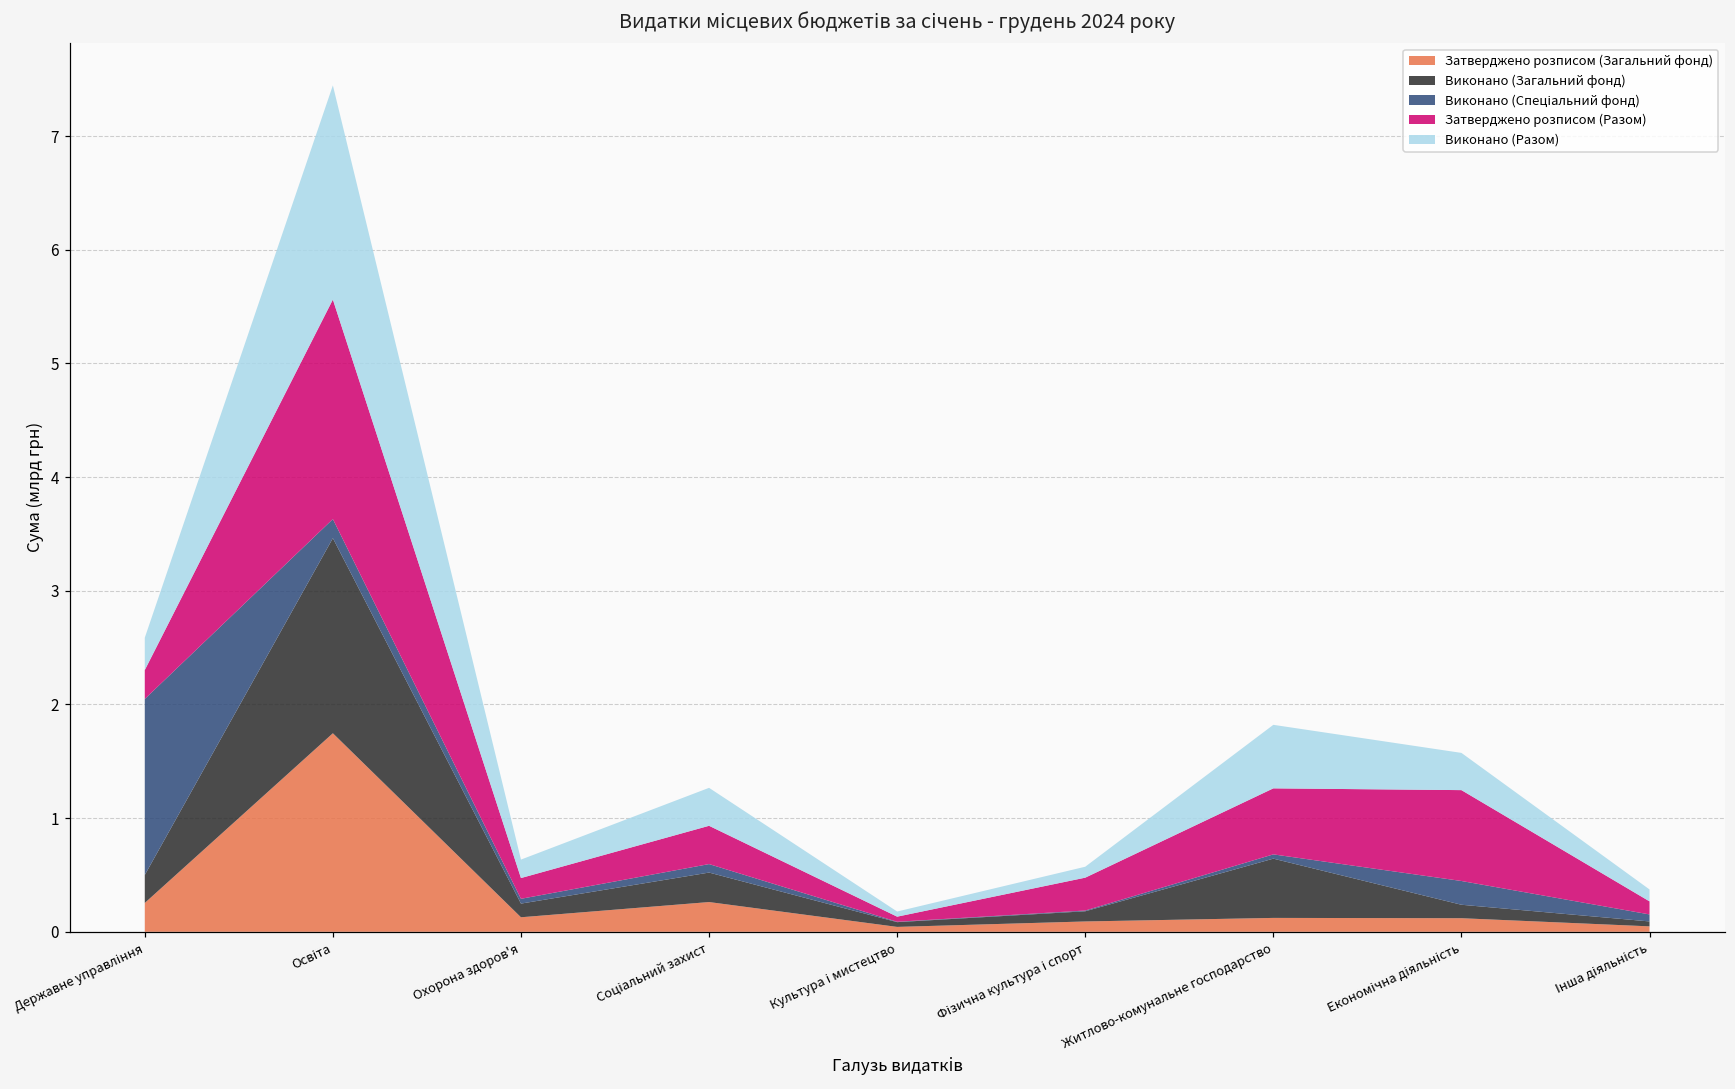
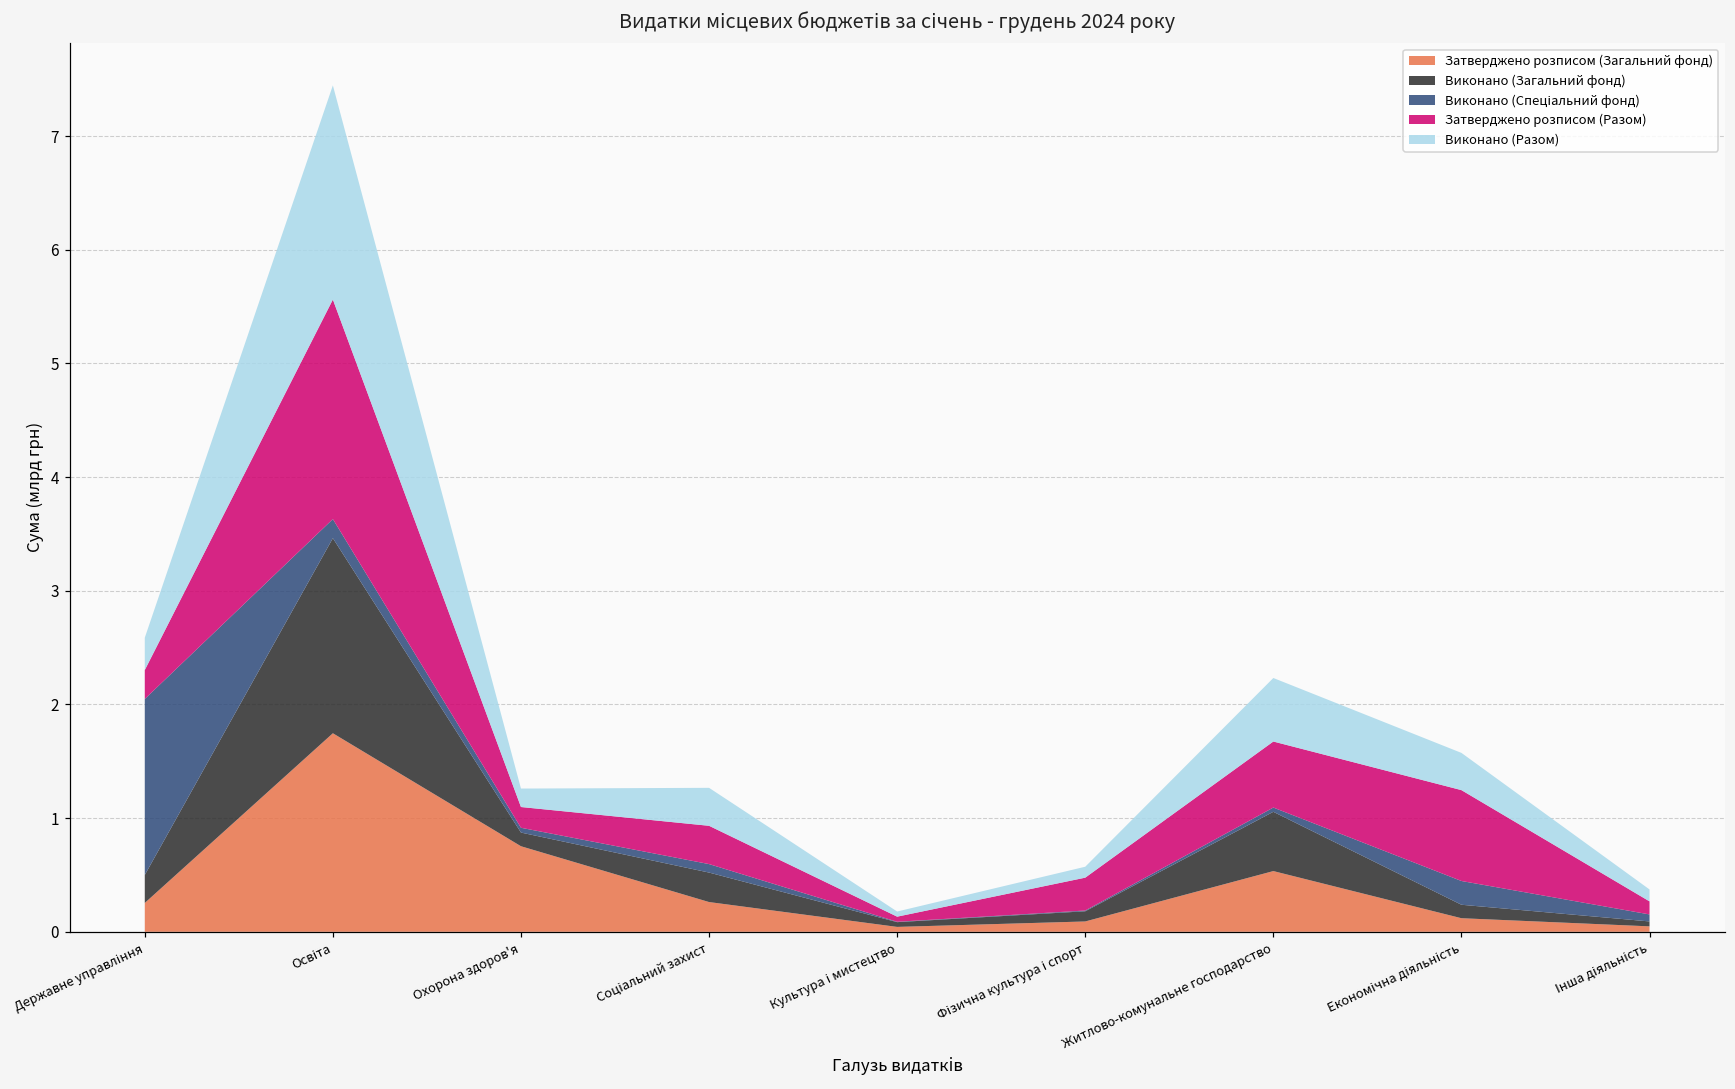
Затверджено розписом (Загальний фонд), Охорона здоров'я: 0.13 -> 0.75
Затверджено розписом (Загальний фонд), Житлово-комунальне господарство: 0.12 -> 0.53
